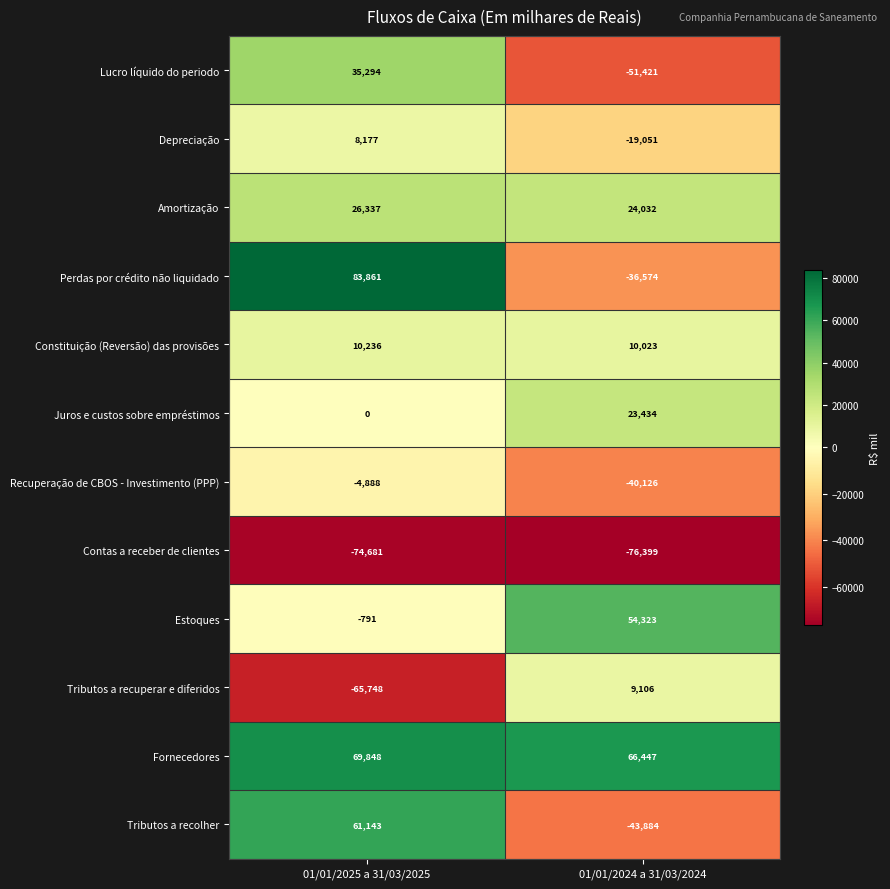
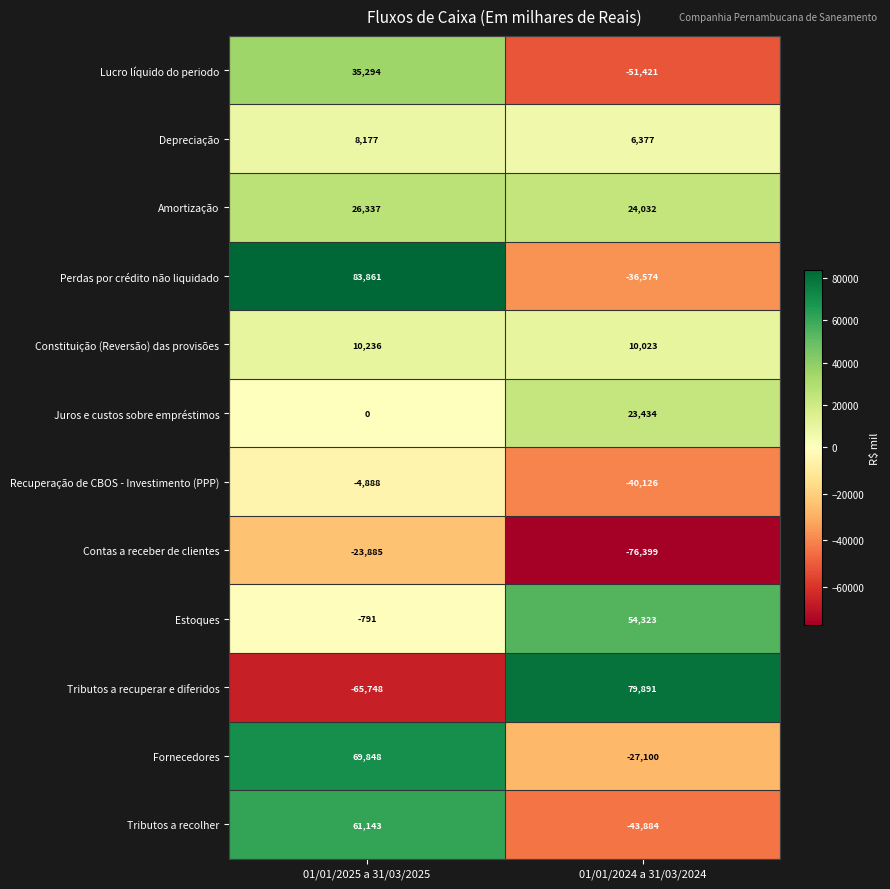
Depreciação, 01/01/2024 a 31/03/2024: -19,051 -> 6,377
Contas a receber de clientes, 01/01/2025 a 31/03/2025: -74,681 -> -23,885
Tributos a recuperar e diferidos, 01/01/2024 a 31/03/2024: 9,106 -> 79,891
Fornecedores, 01/01/2024 a 31/03/2024: 66,447 -> -27,100
